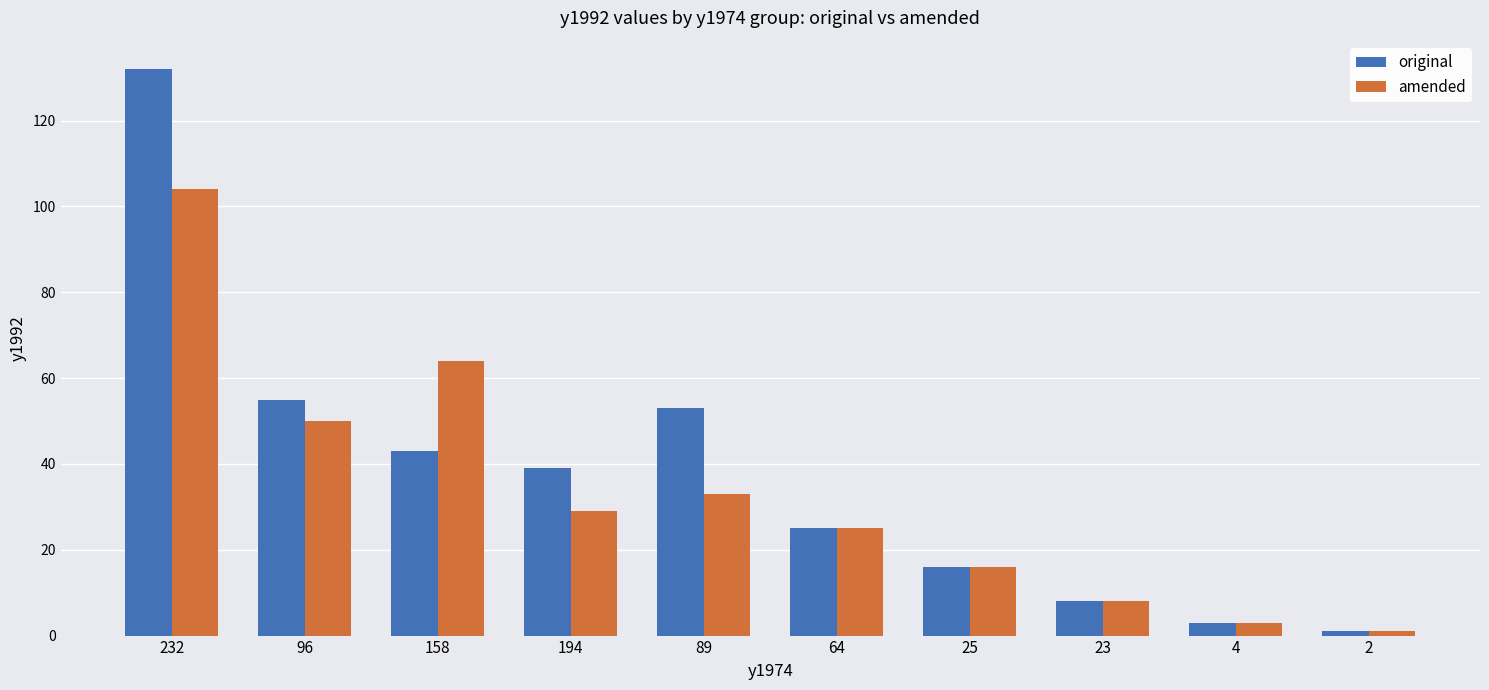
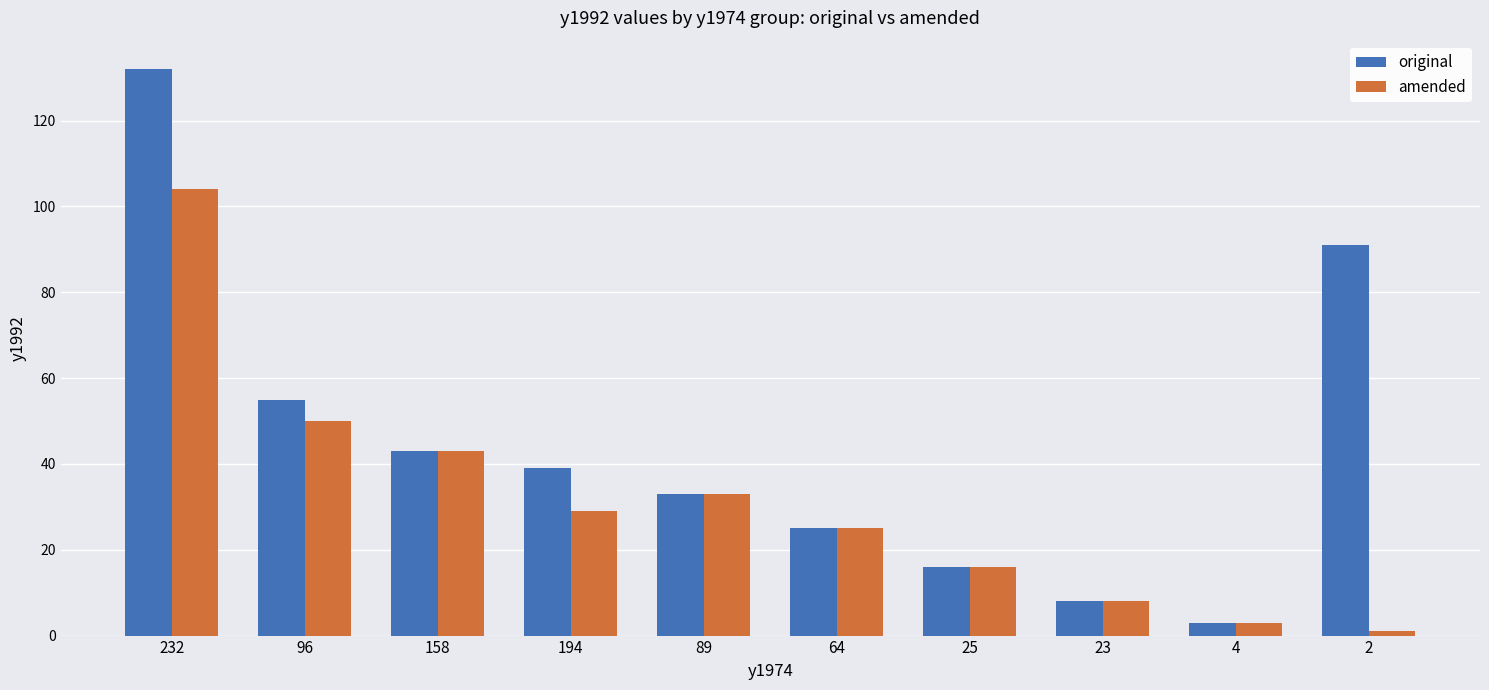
amended, 158: 64 -> 43
original, 89: 53 -> 33
original, 2: 1 -> 91
